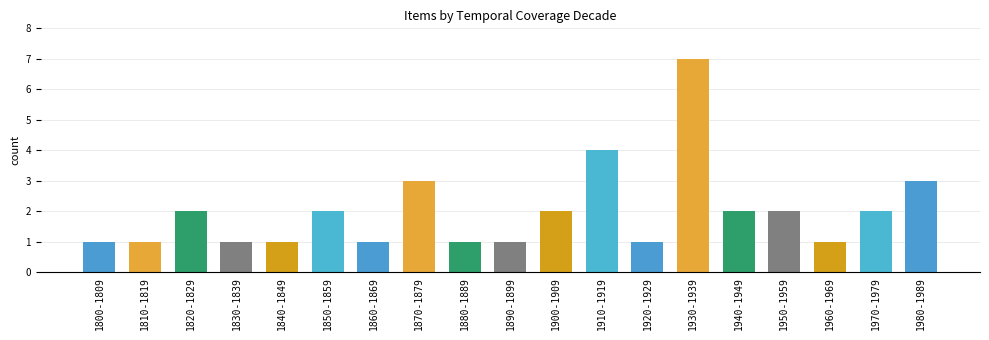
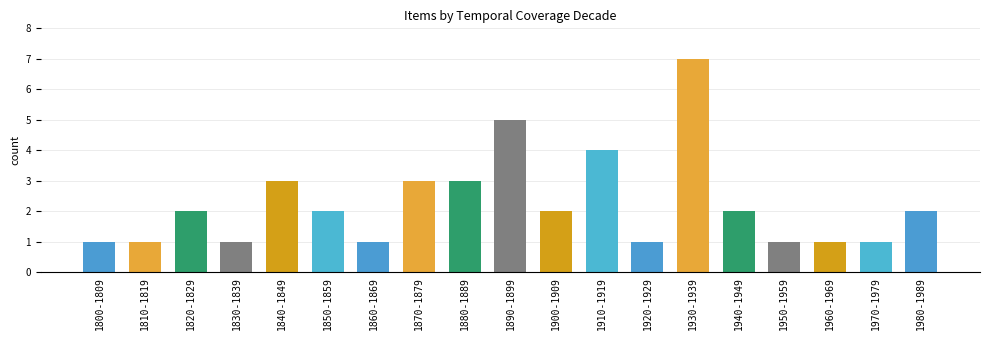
1840-1849: 1 -> 3
1880-1889: 1 -> 3
1890-1899: 1 -> 5
1950-1959: 2 -> 1
1970-1979: 2 -> 1
1980-1989: 3 -> 2
